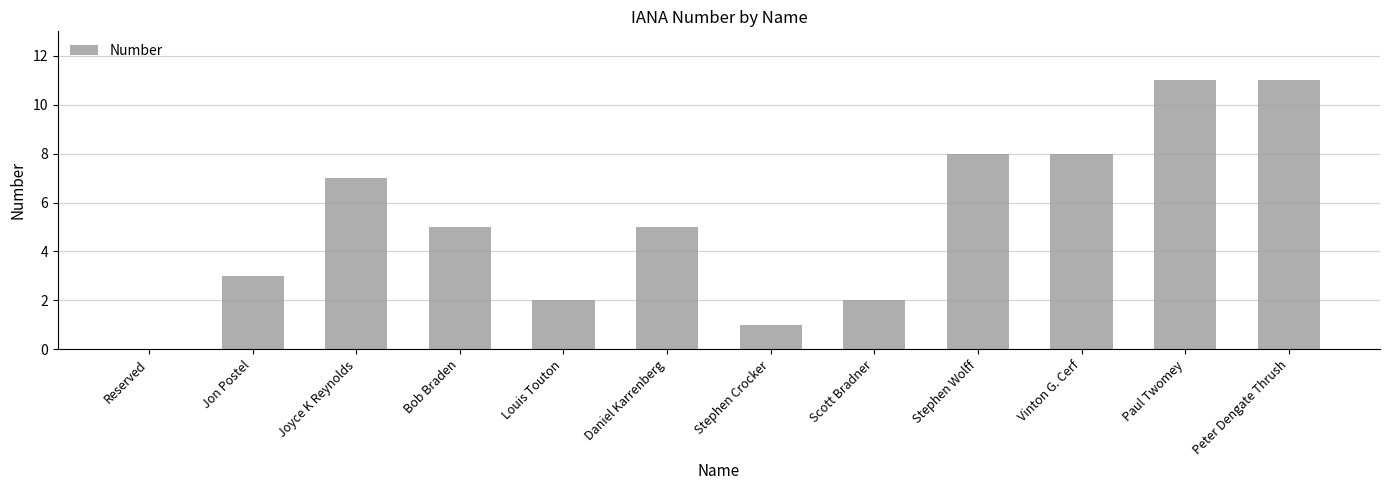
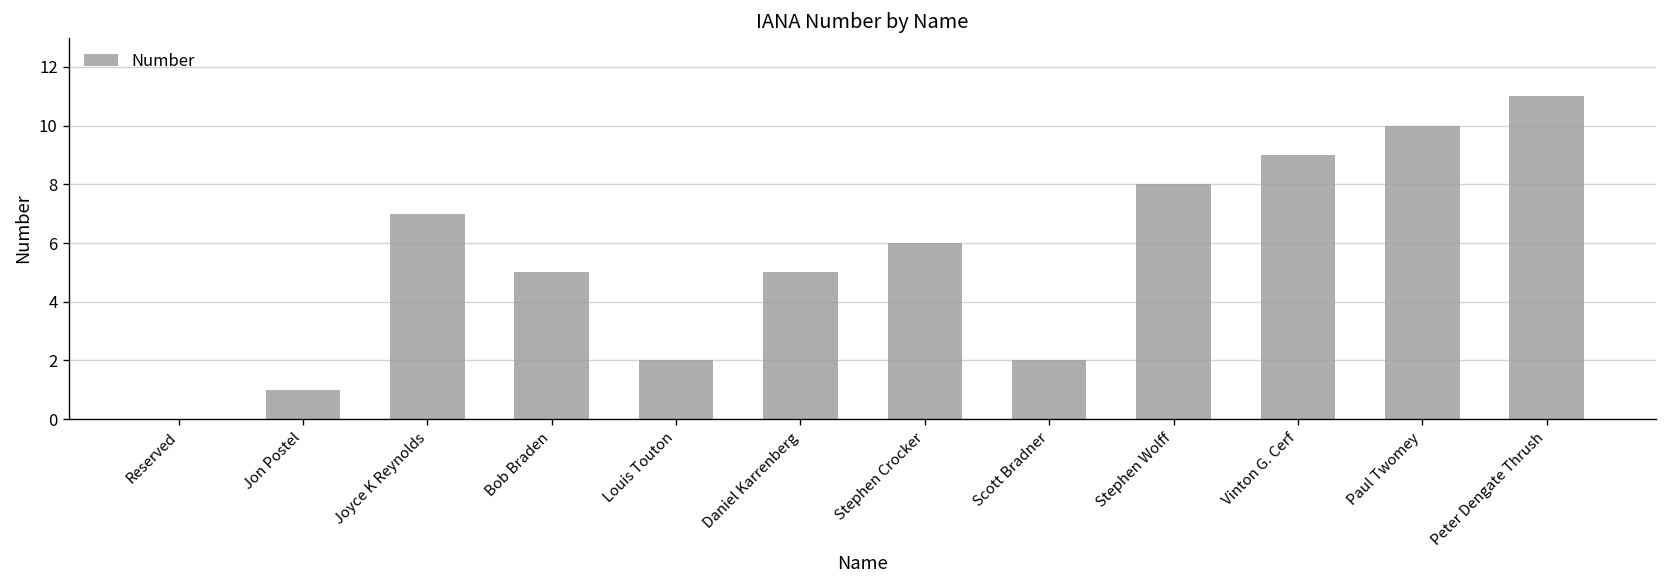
Jon Postel: 3 -> 1
Stephen Crocker: 1 -> 6
Vinton G. Cerf: 8 -> 9
Paul Twomey: 11 -> 10
